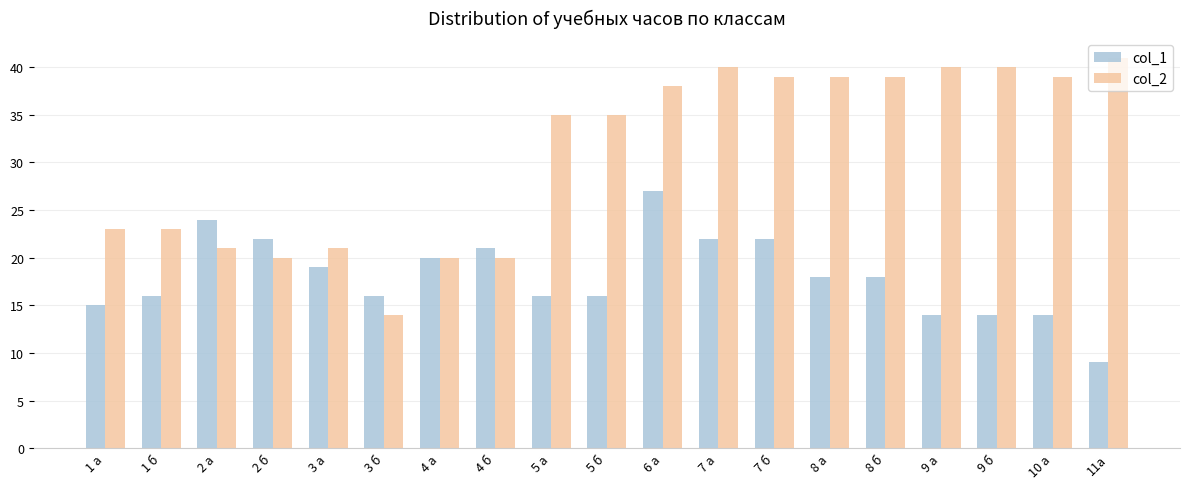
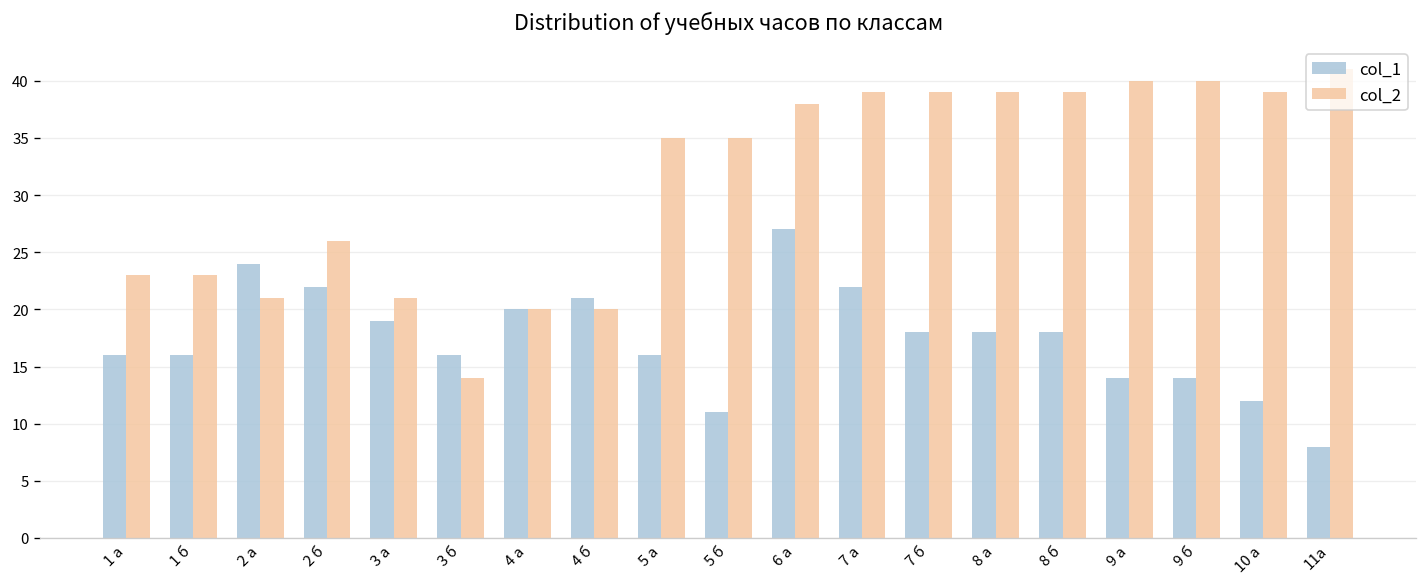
col_1, 1 а: 15 -> 16
col_2, 2 б: 20 -> 26
col_1, 5 б: 16 -> 11
col_2, 7 а: 40 -> 39
col_1, 7 б: 22 -> 18
col_1, 10 а: 14 -> 12
col_1, 11а: 9 -> 8
